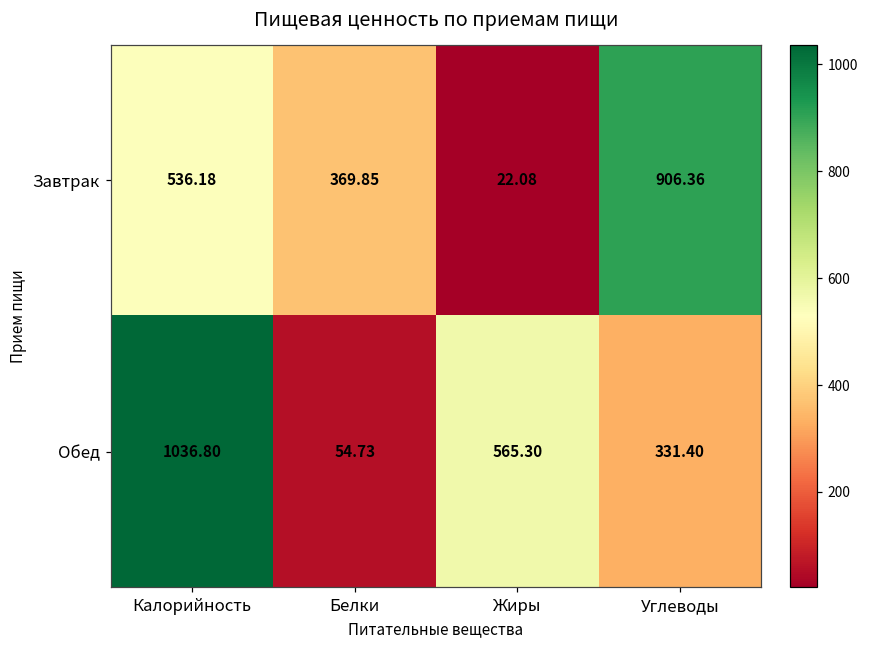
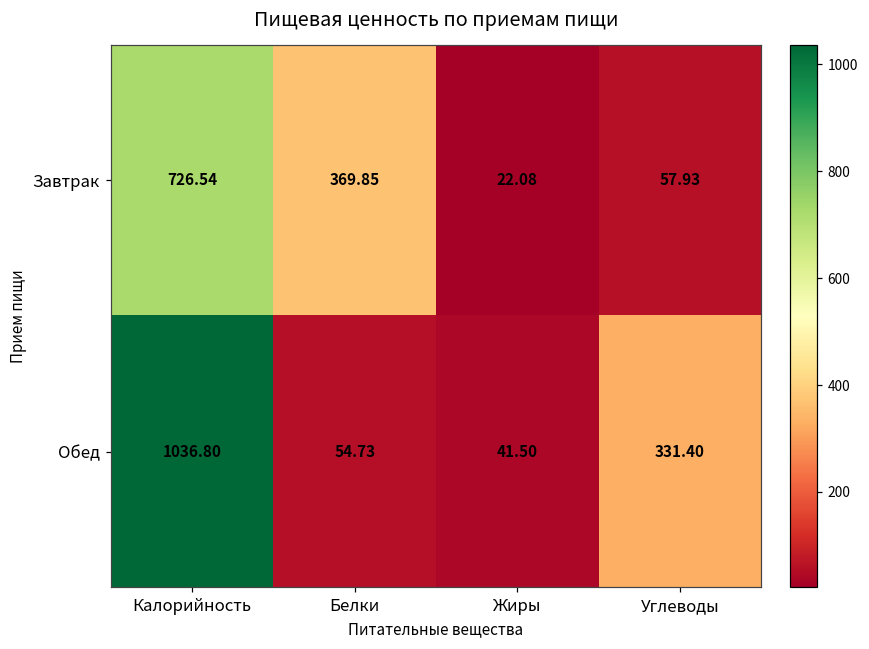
Завтрак, Калорийность: 536.18 -> 726.54
Завтрак, Углеводы: 906.36 -> 57.93
Обед, Жиры: 565.30 -> 41.50
